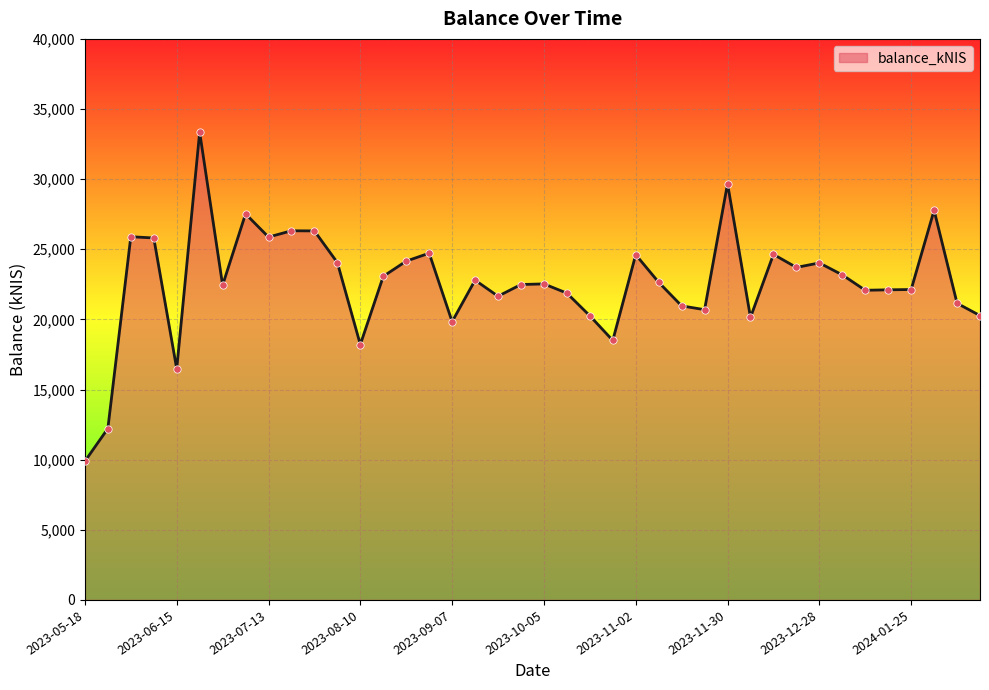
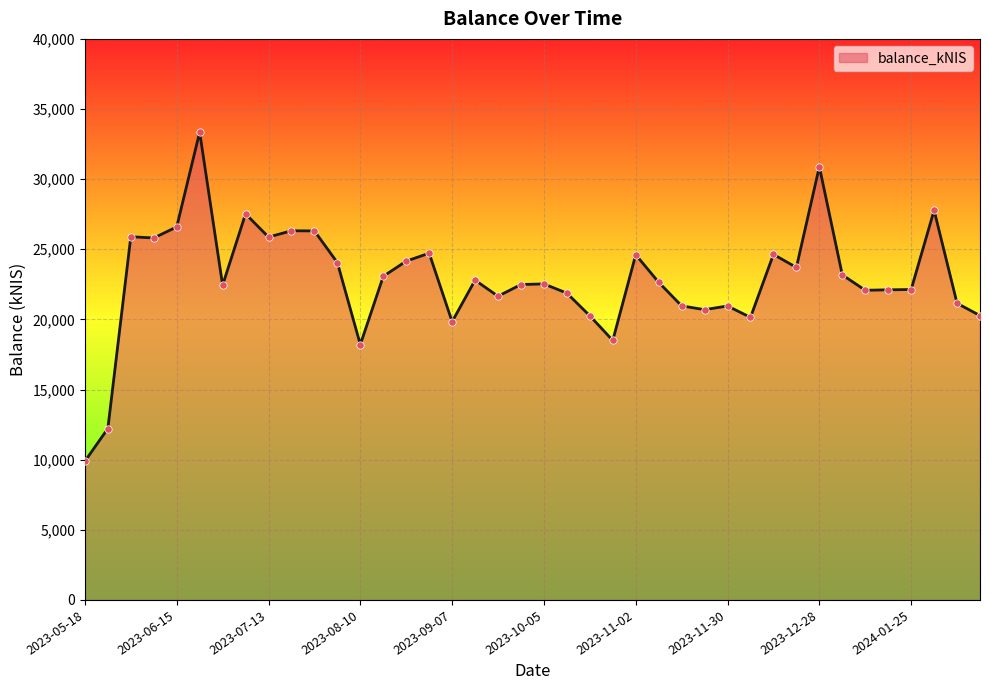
2023-06-15: 16,500 -> 26,600
2023-11-30: 29,700 -> 21,000
2023-12-28: 24,000 -> 30,900
